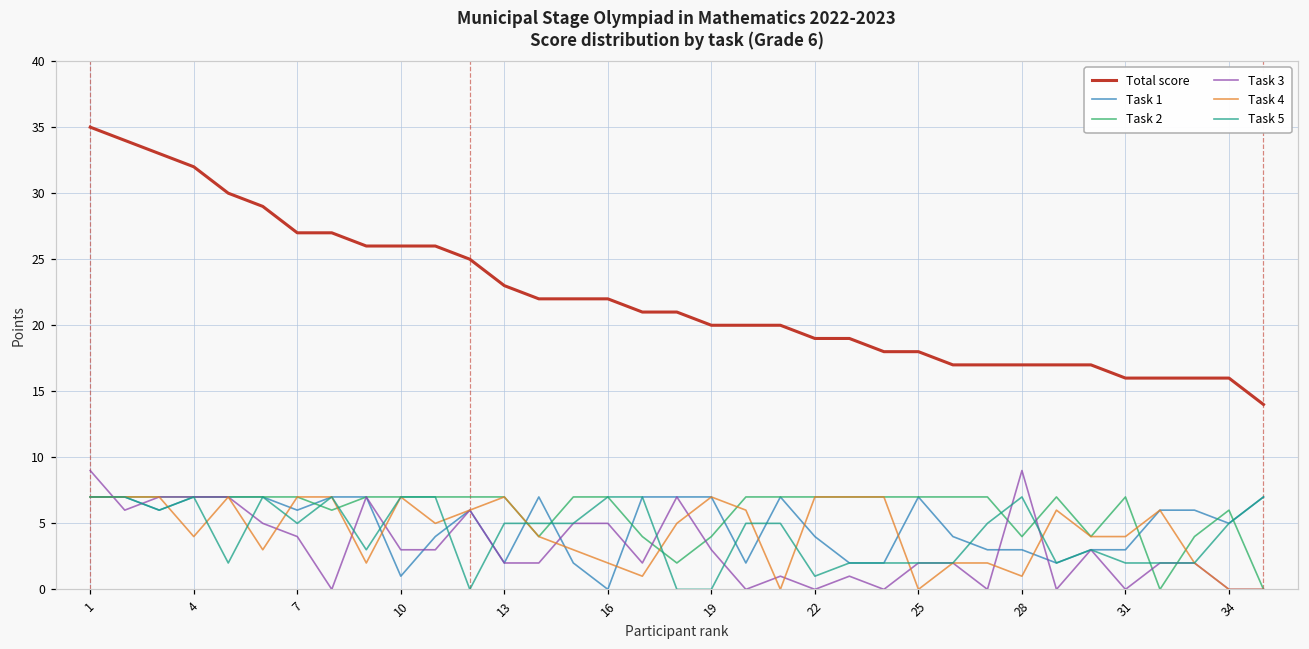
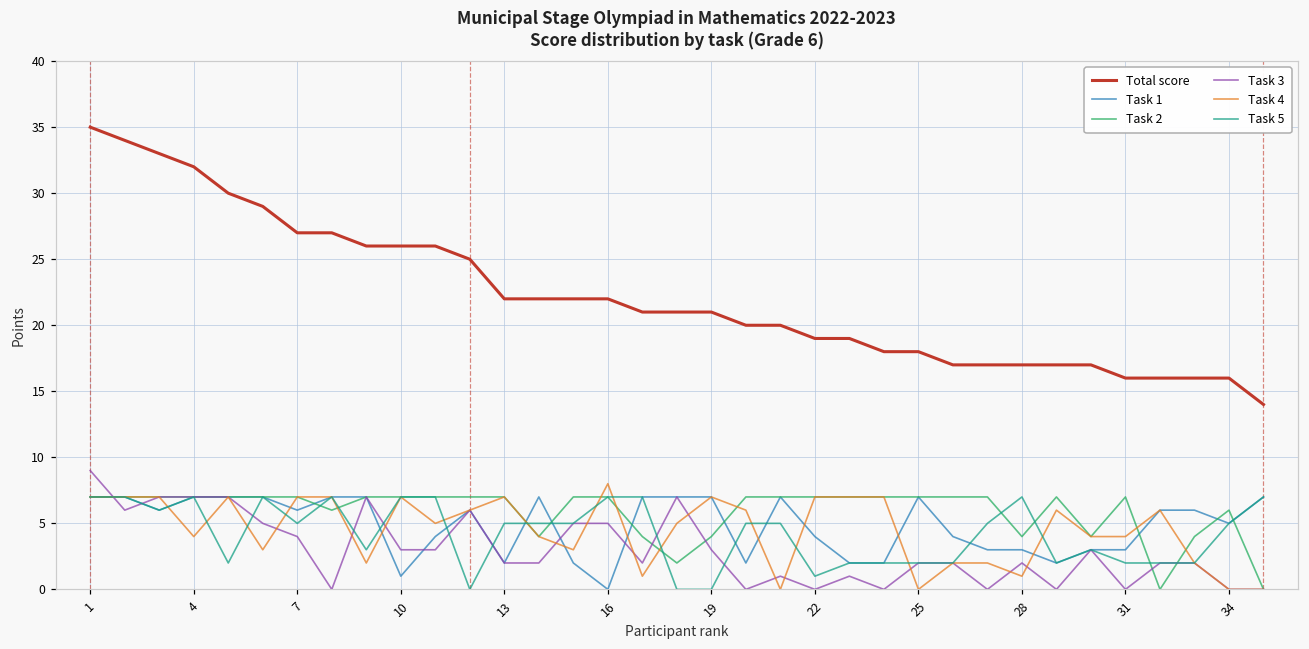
Total score, 13: 23 -> 22
Task 4, 16: 2 -> 8
Total score, 19: 20 -> 21
Task 3, 28: 9 -> 2
